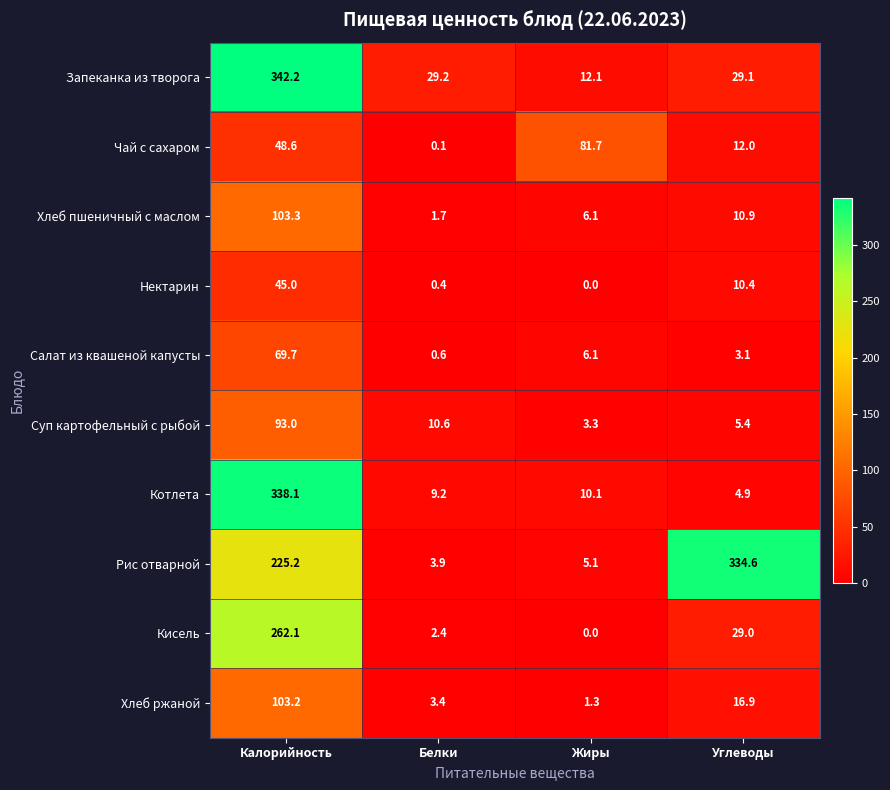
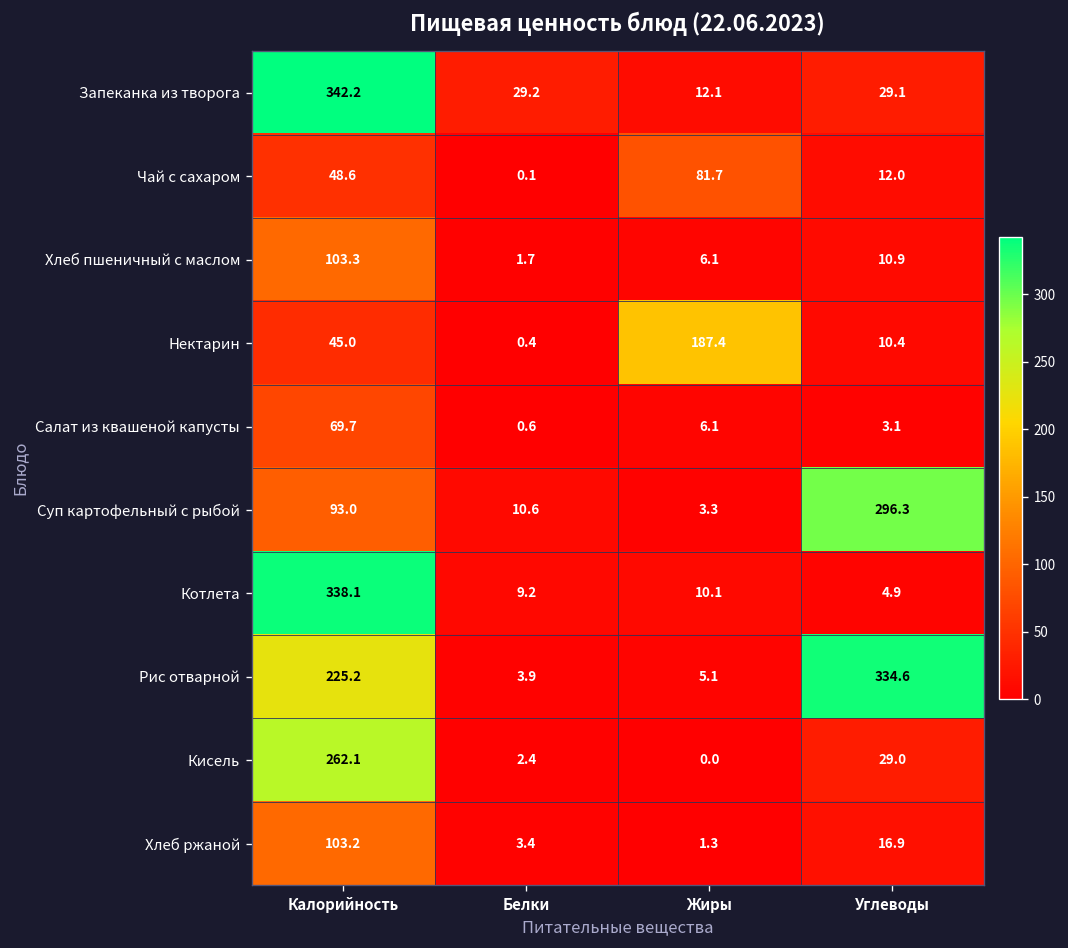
Нектарин, Жиры: 0.0 -> 187.4
Суп картофельный с рыбой, Углеводы: 5.4 -> 296.3
